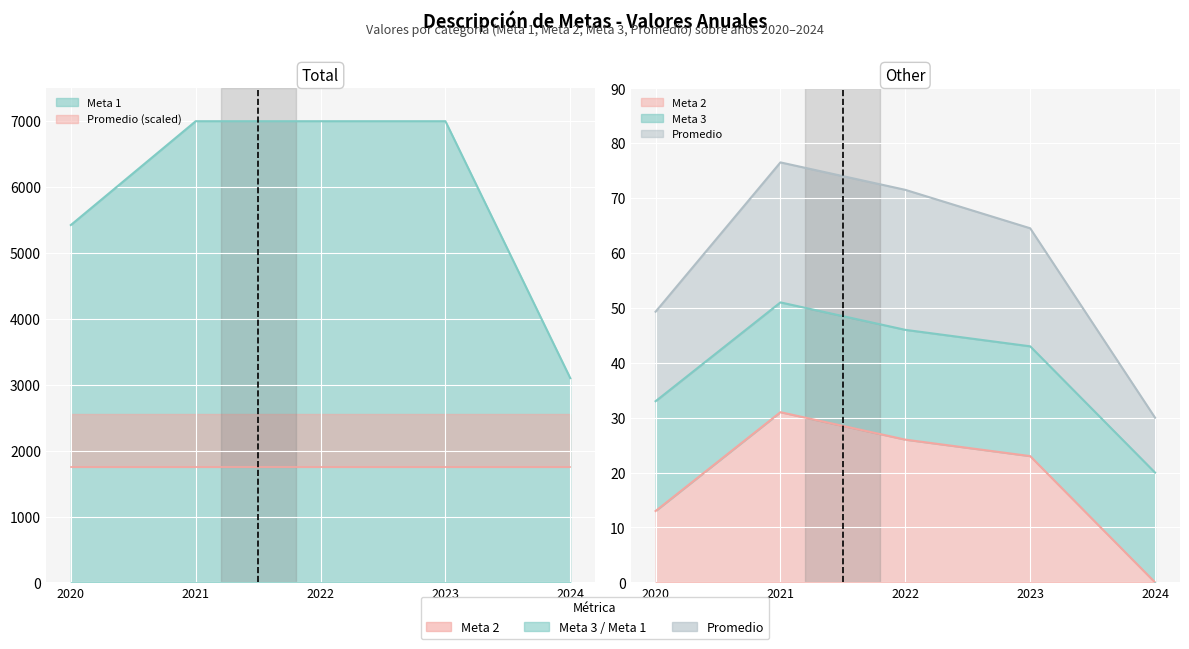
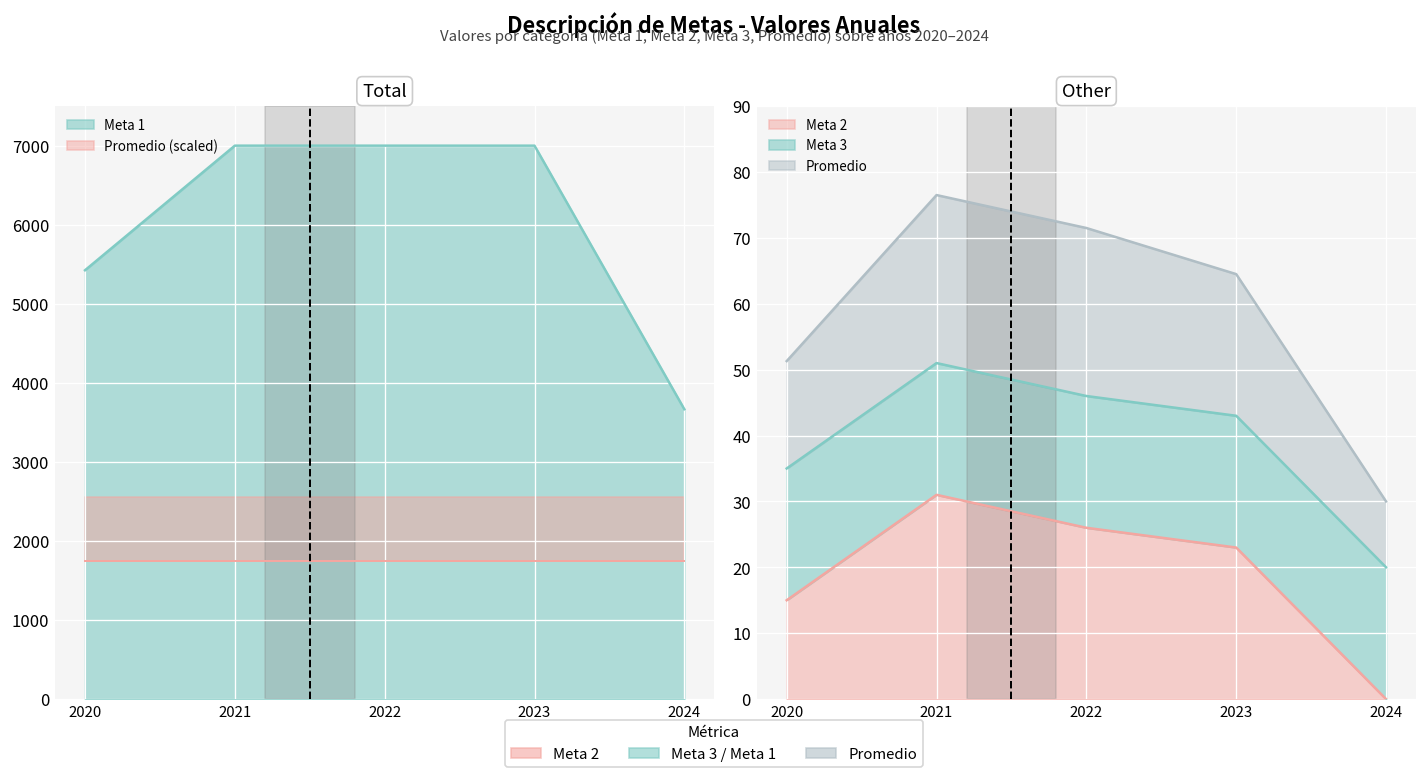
Total, Meta 1, 2024: 3100 -> 3700
Other, Meta 2, 2020: 13 -> 15
